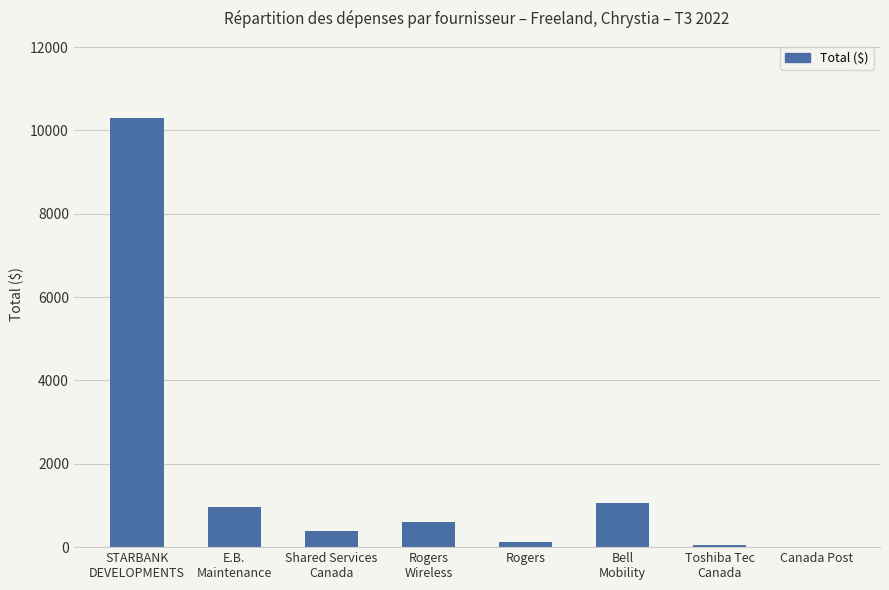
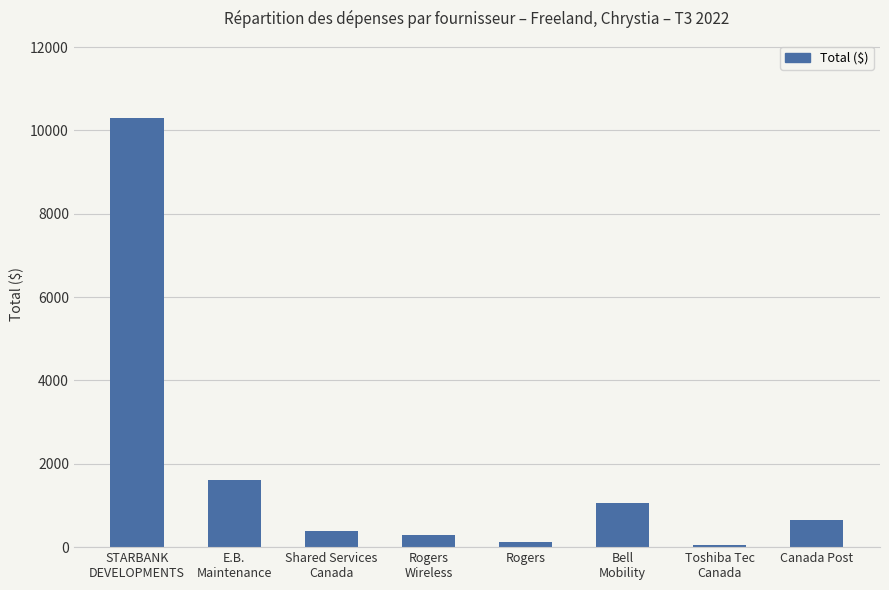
E.B. Maintenance: 1000 -> 1600
Rogers Wireless: 600 -> 300
Canada Post: 0 -> 700
